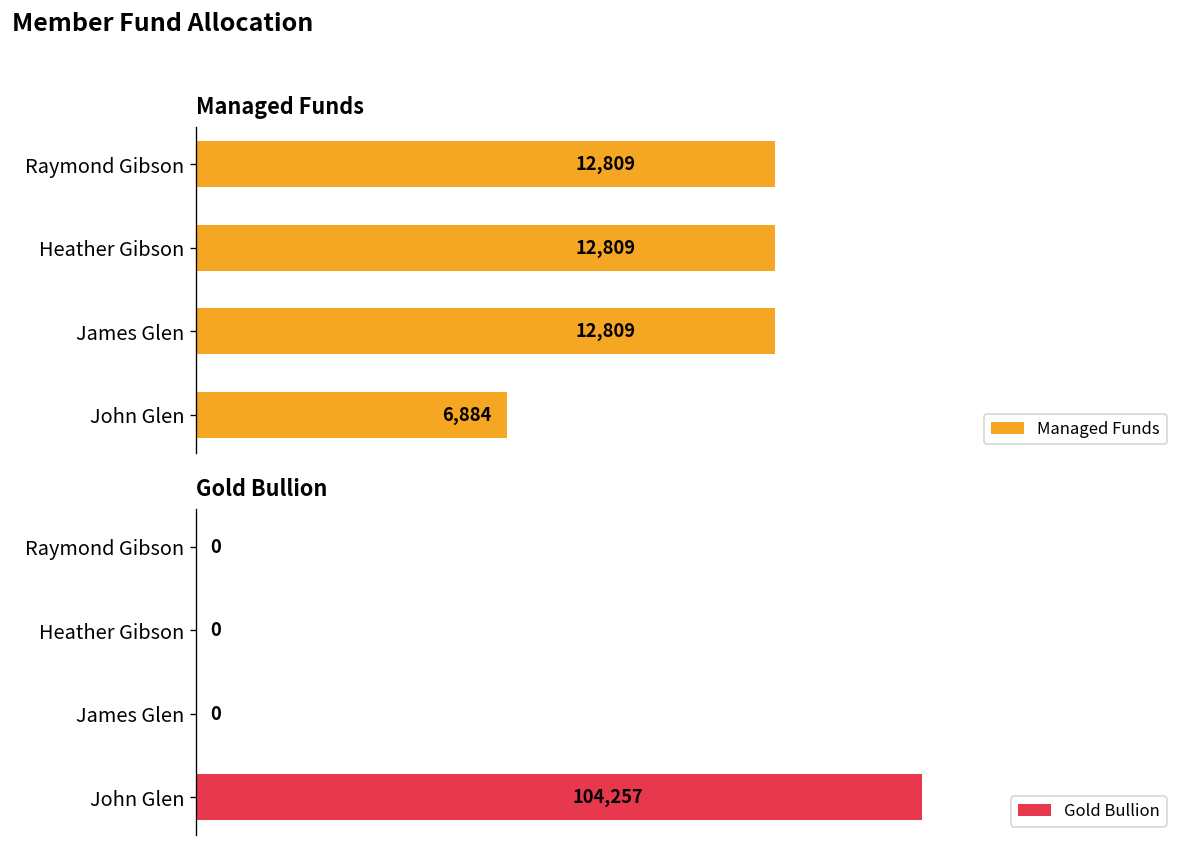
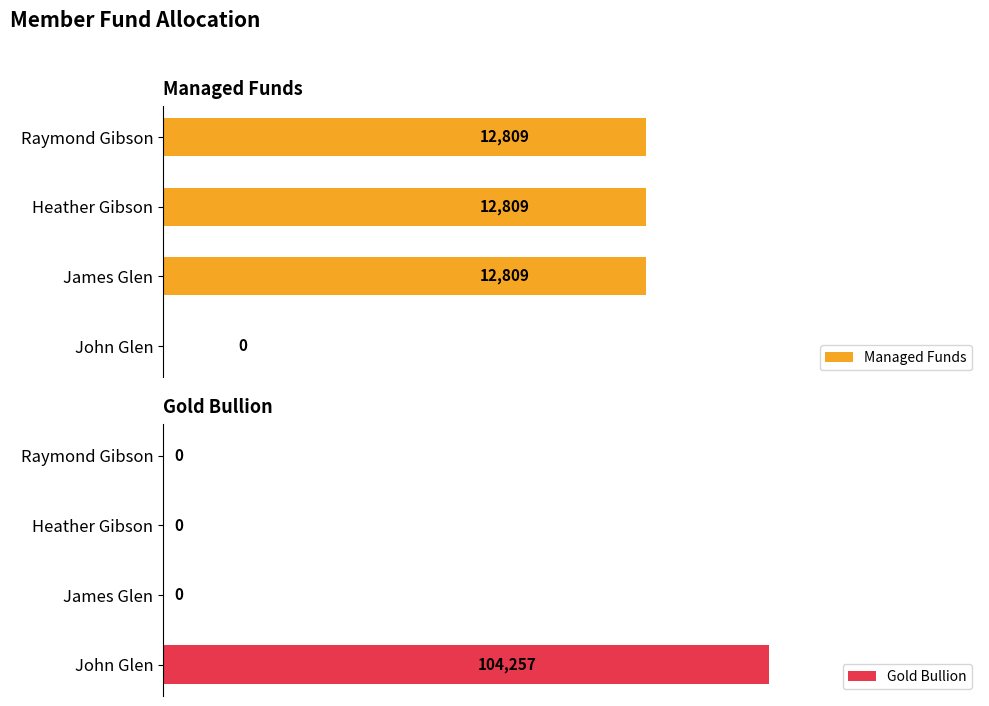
Managed Funds, John Glen: 6,884 -> 0
